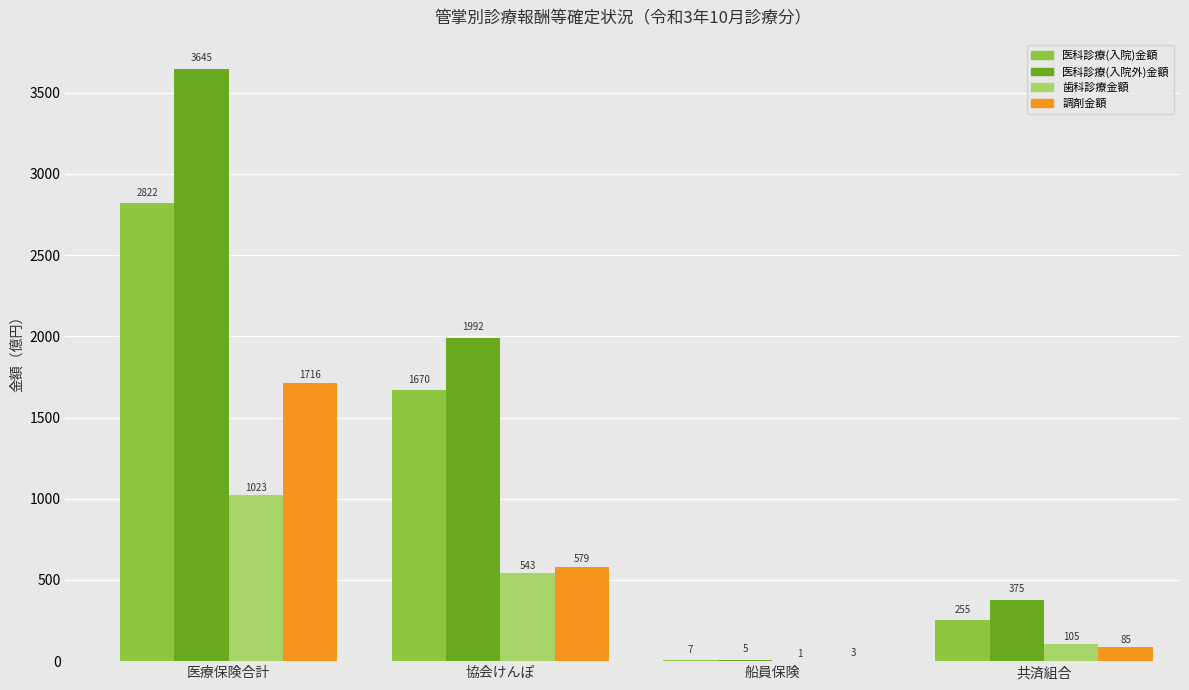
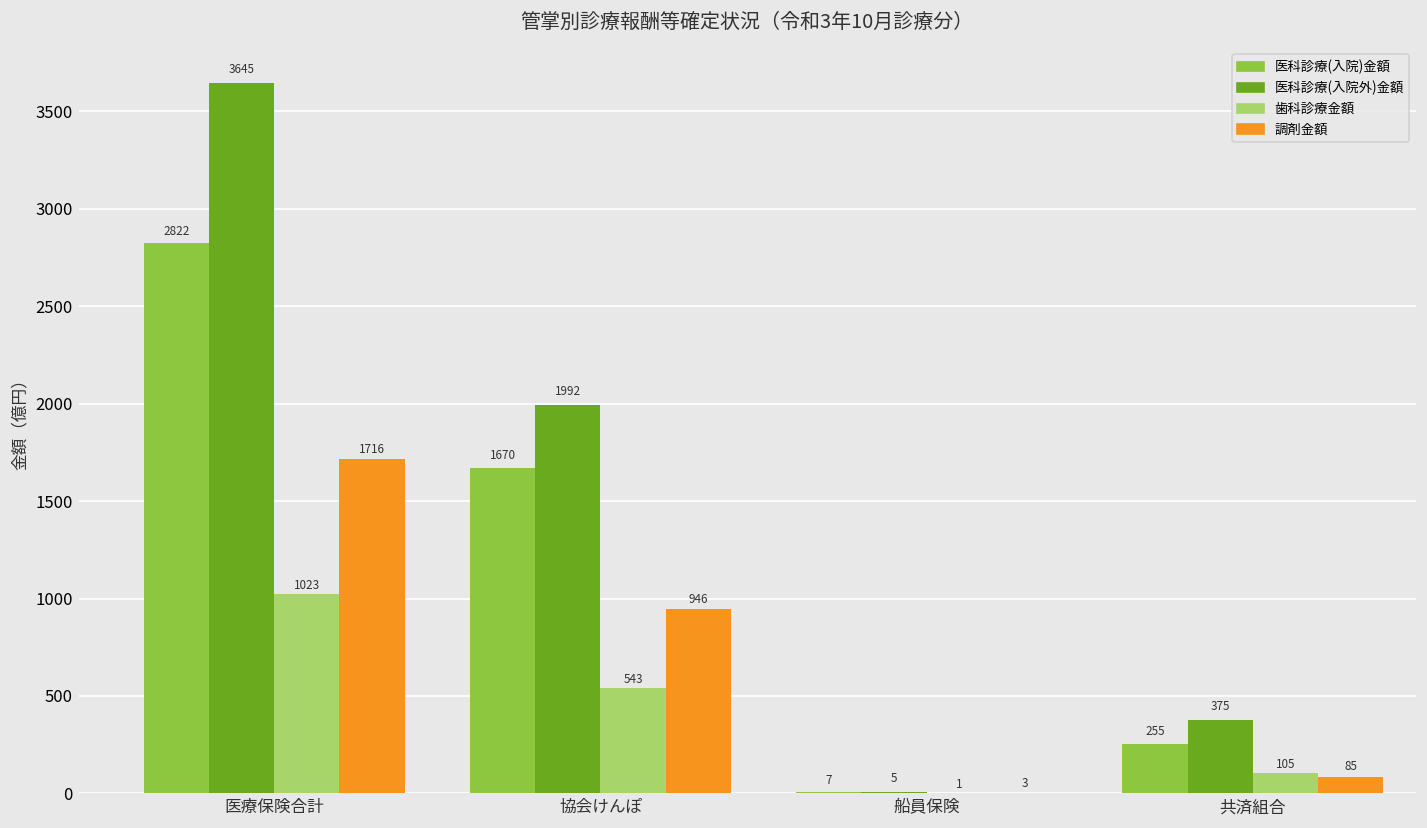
調剤金額, 協会けんぽ: 579 -> 946
